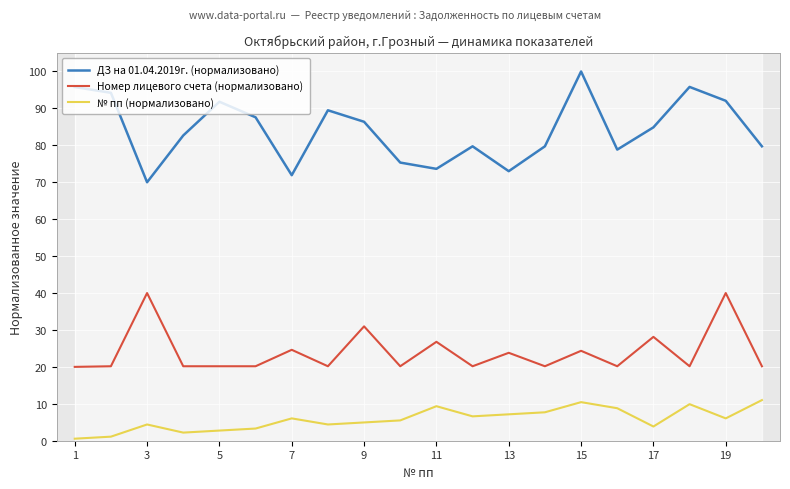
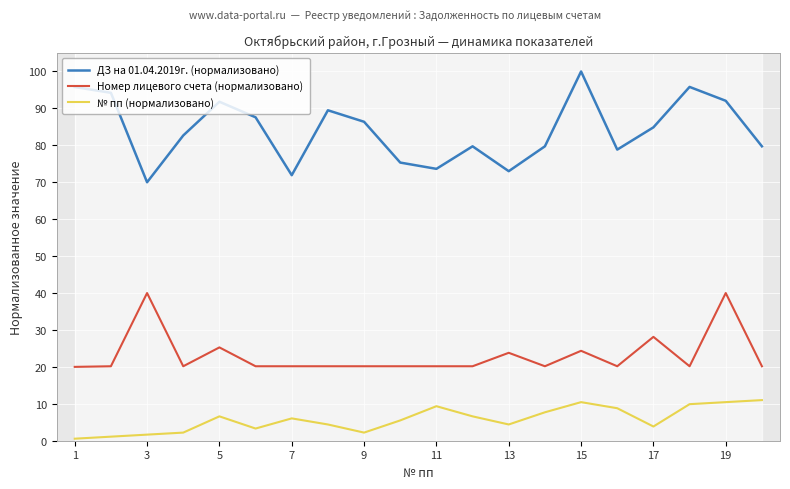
№ пп (нормализовано), 3: 4 -> 2
Номер лицевого счета (нормализовано), 5: 20 -> 25
№ пп (нормализовано), 5: 3 -> 7
Номер лицевого счета (нормализовано), 7: 25 -> 20
Номер лицевого счета (нормализовано), 9: 31 -> 20
№ пп (нормализовано), 9: 5 -> 2
Номер лицевого счета (нормализовано), 11: 27 -> 20
№ пп (нормализовано), 13: 7 -> 4
№ пп (нормализовано), 19: 6 -> 10
